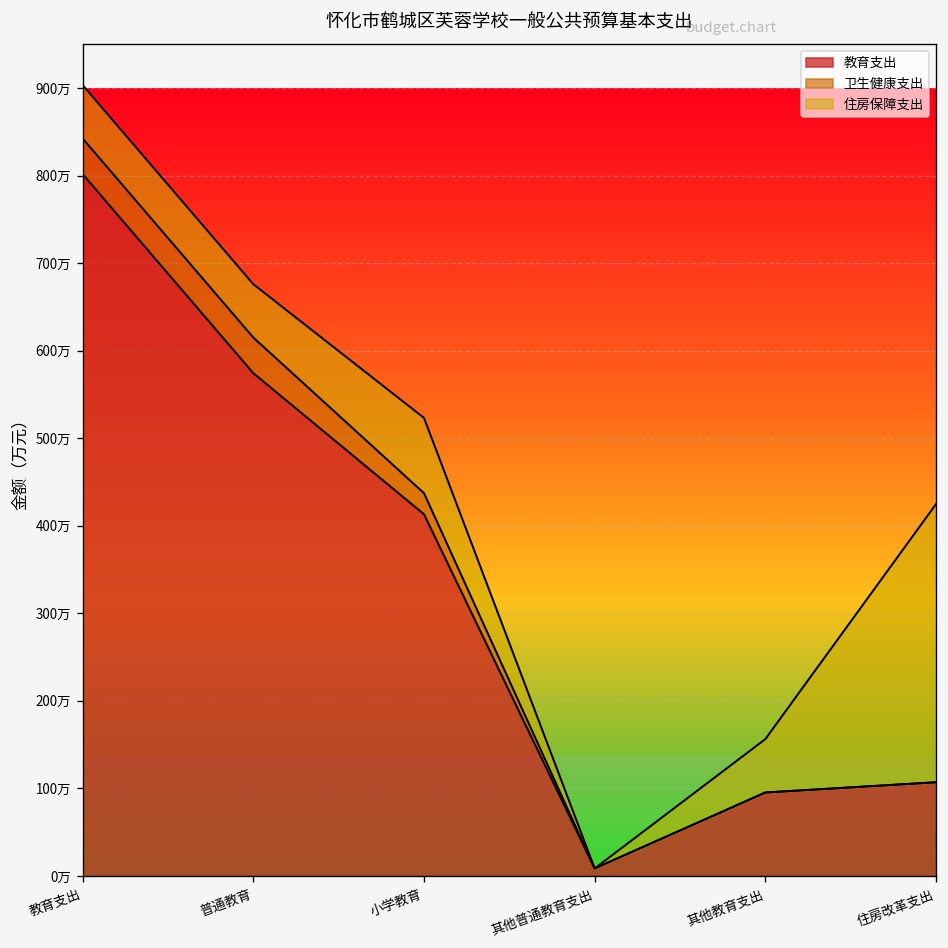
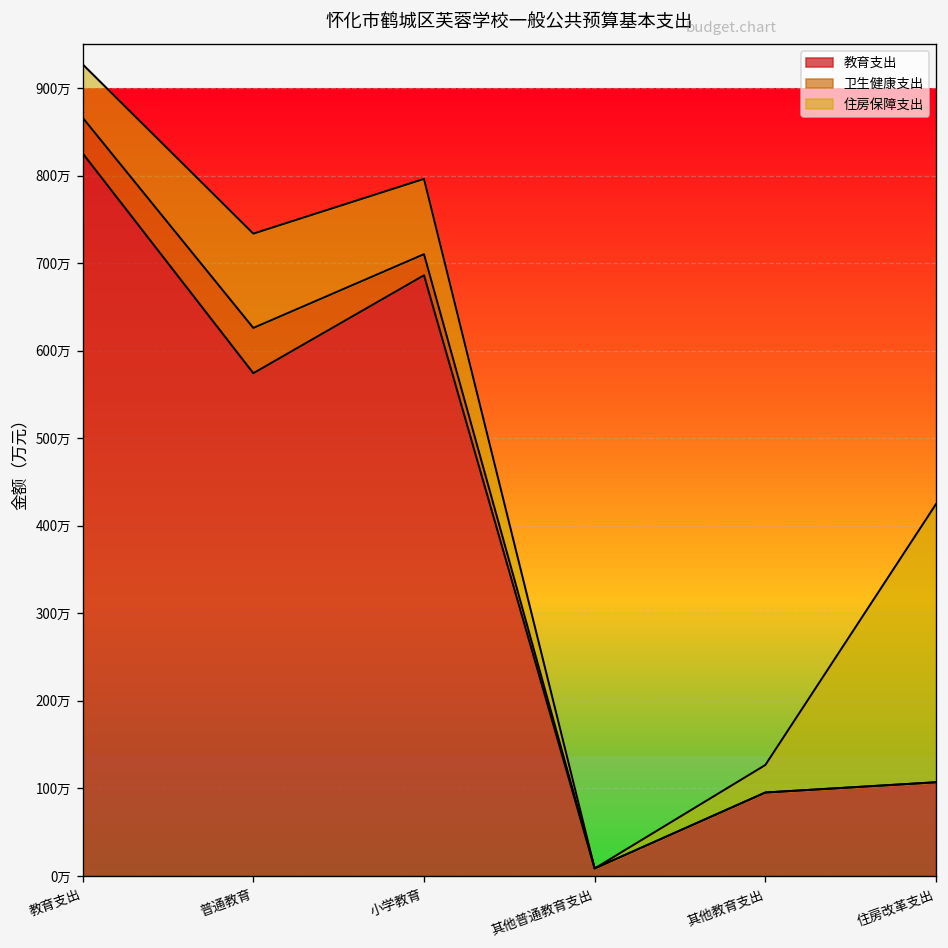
教育支出, 教育支出: 800万 -> 830万
卫生健康支出, 普通教育: 40万 -> 50万
住房保障支出, 普通教育: 60万 -> 110万
教育支出, 小学教育: 410万 -> 690万
住房保障支出, 其他教育支出: 60万 -> 30万
